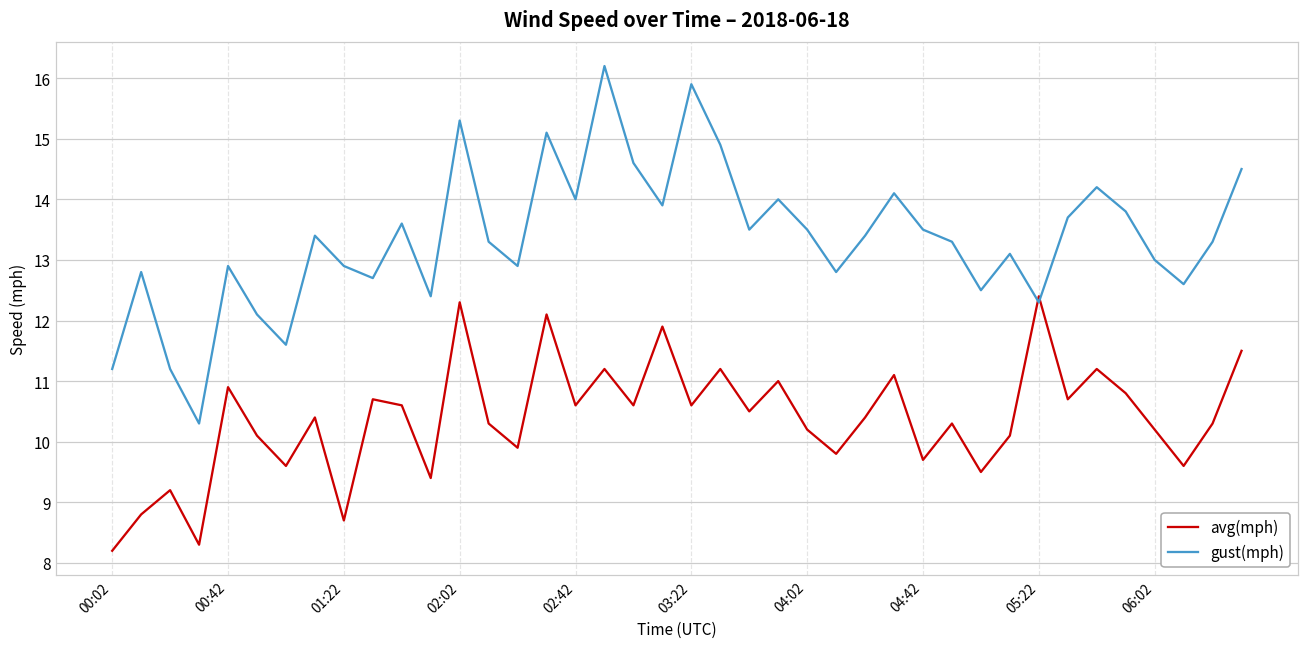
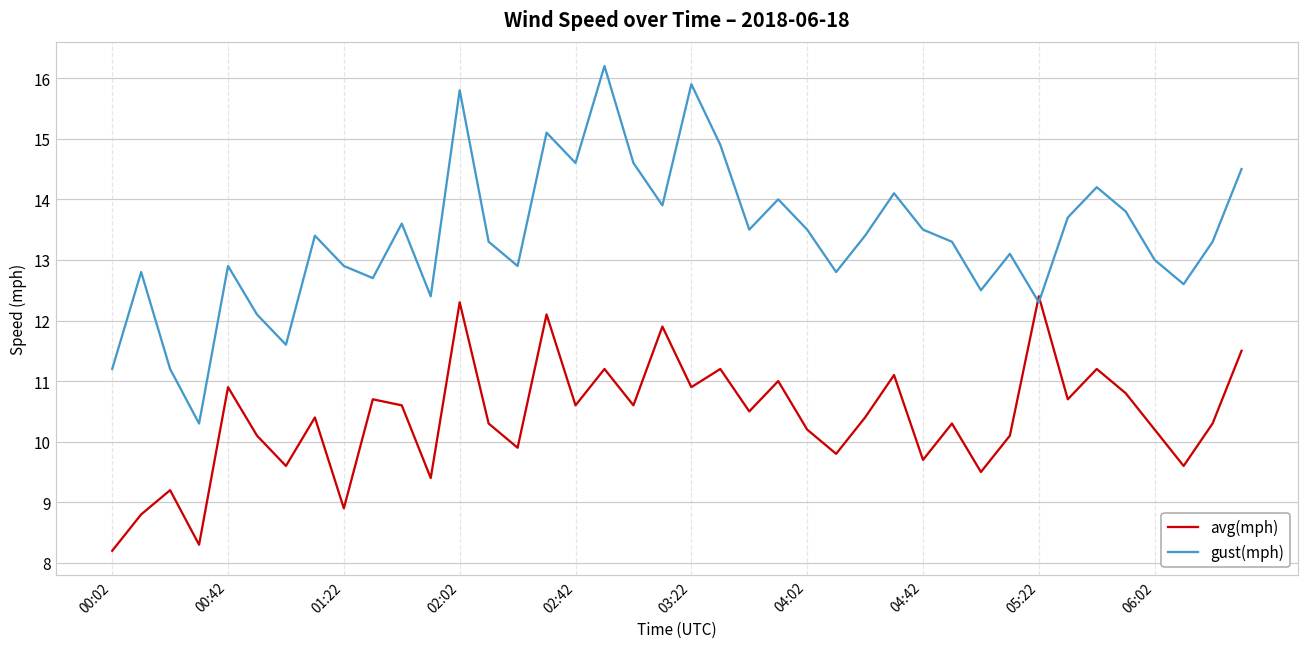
avg(mph), 01:22: 8.7 -> 8.9
gust(mph), 02:02: 15.3 -> 15.8
gust(mph), 02:42: 14.0 -> 14.6
avg(mph), 03:22: 10.6 -> 10.9
